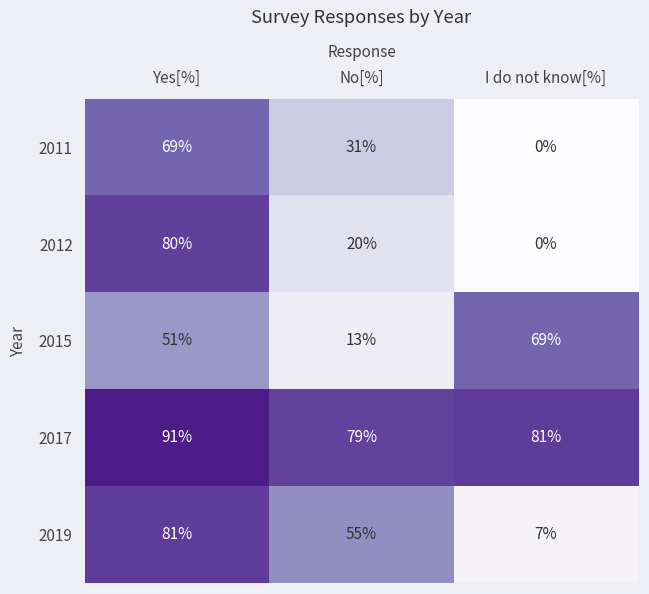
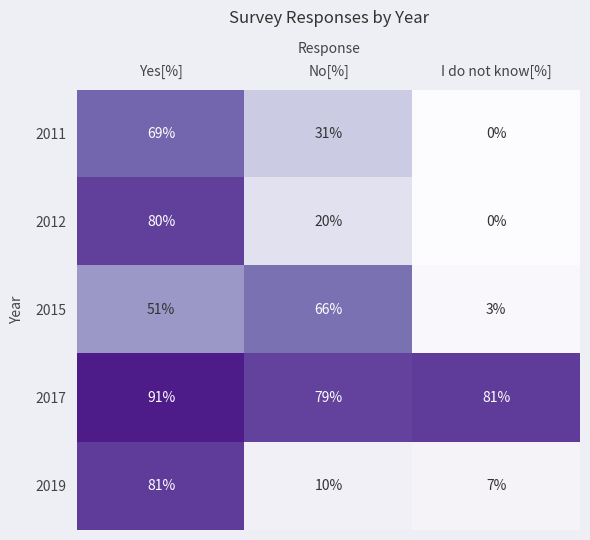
2015, No[%]: 13% -> 66%
2015, I do not know[%]: 69% -> 3%
2019, No[%]: 55% -> 10%
